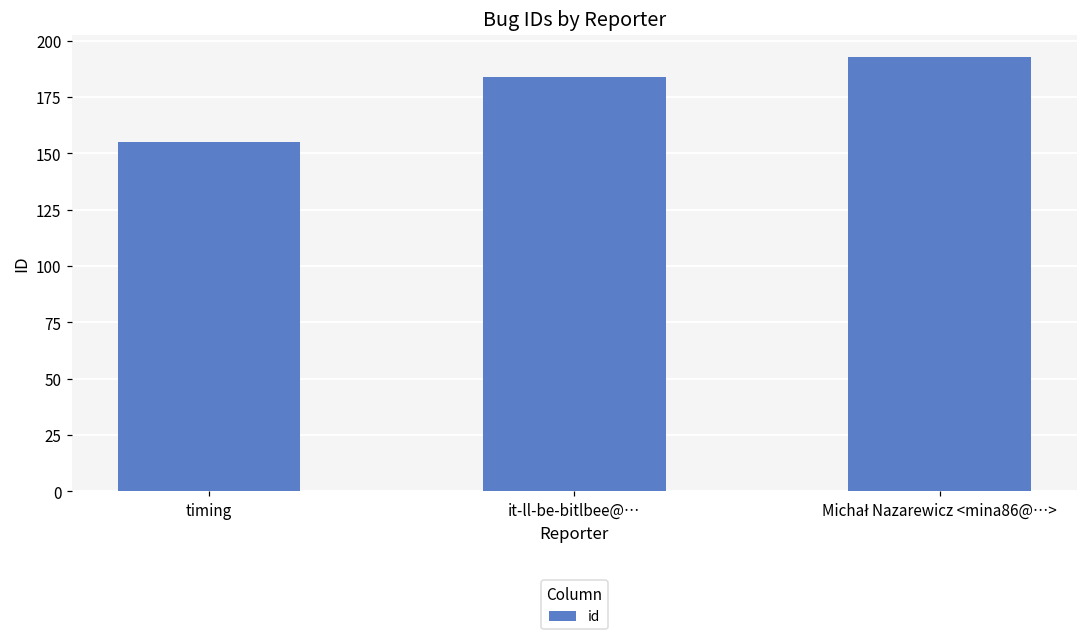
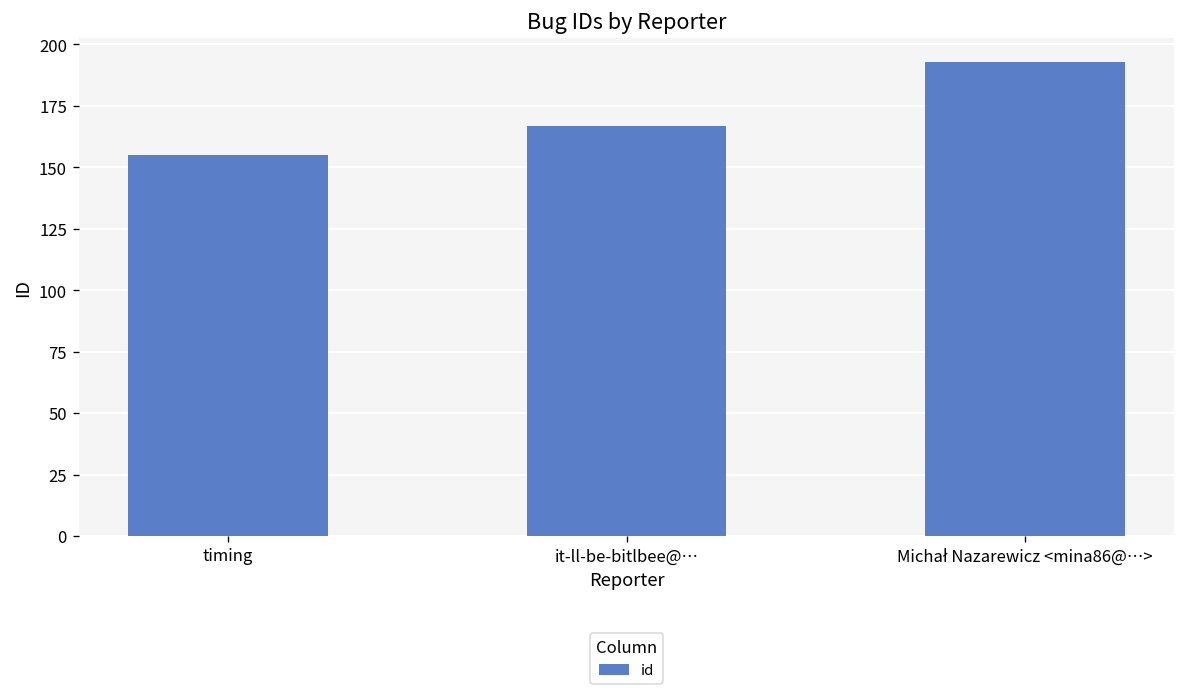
it-ll-be-bitlbee@…: 184 -> 167
